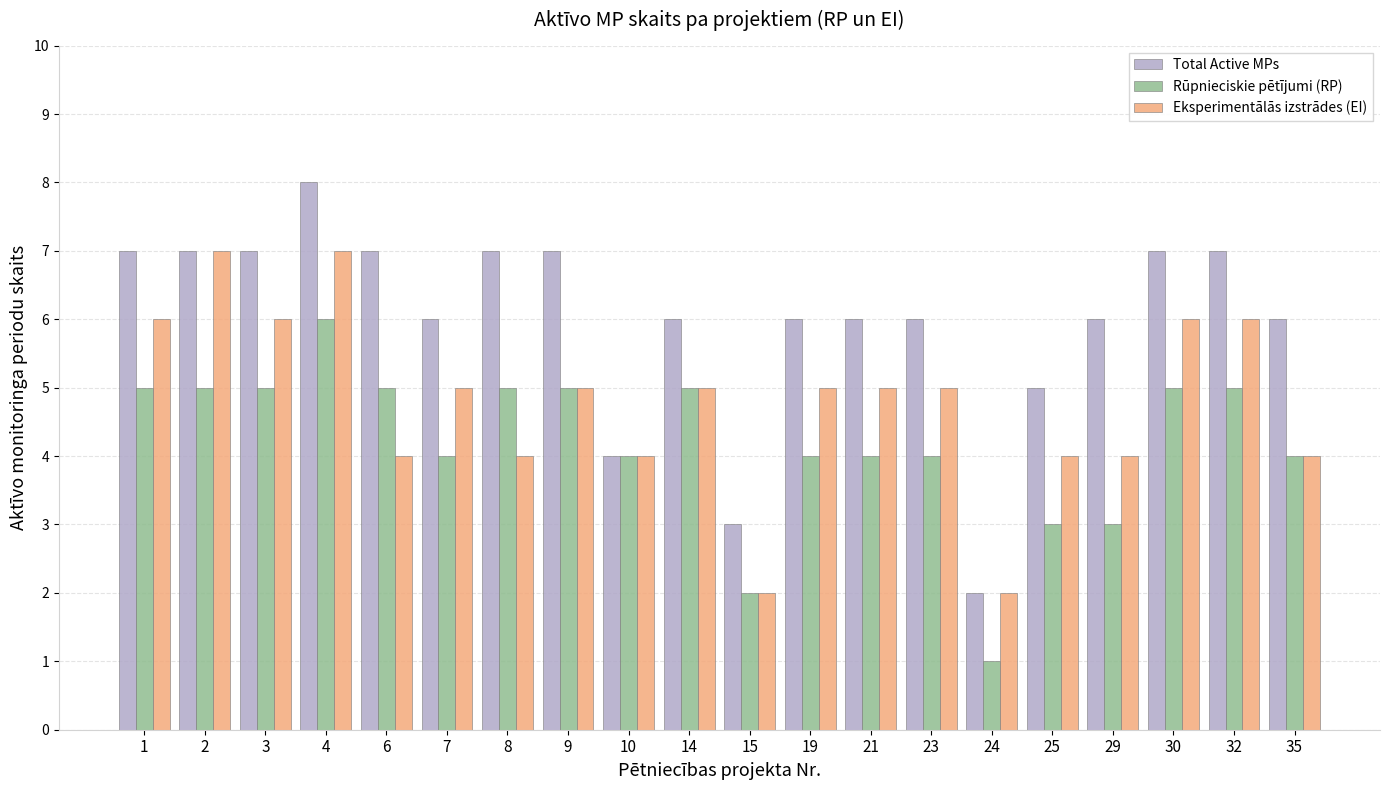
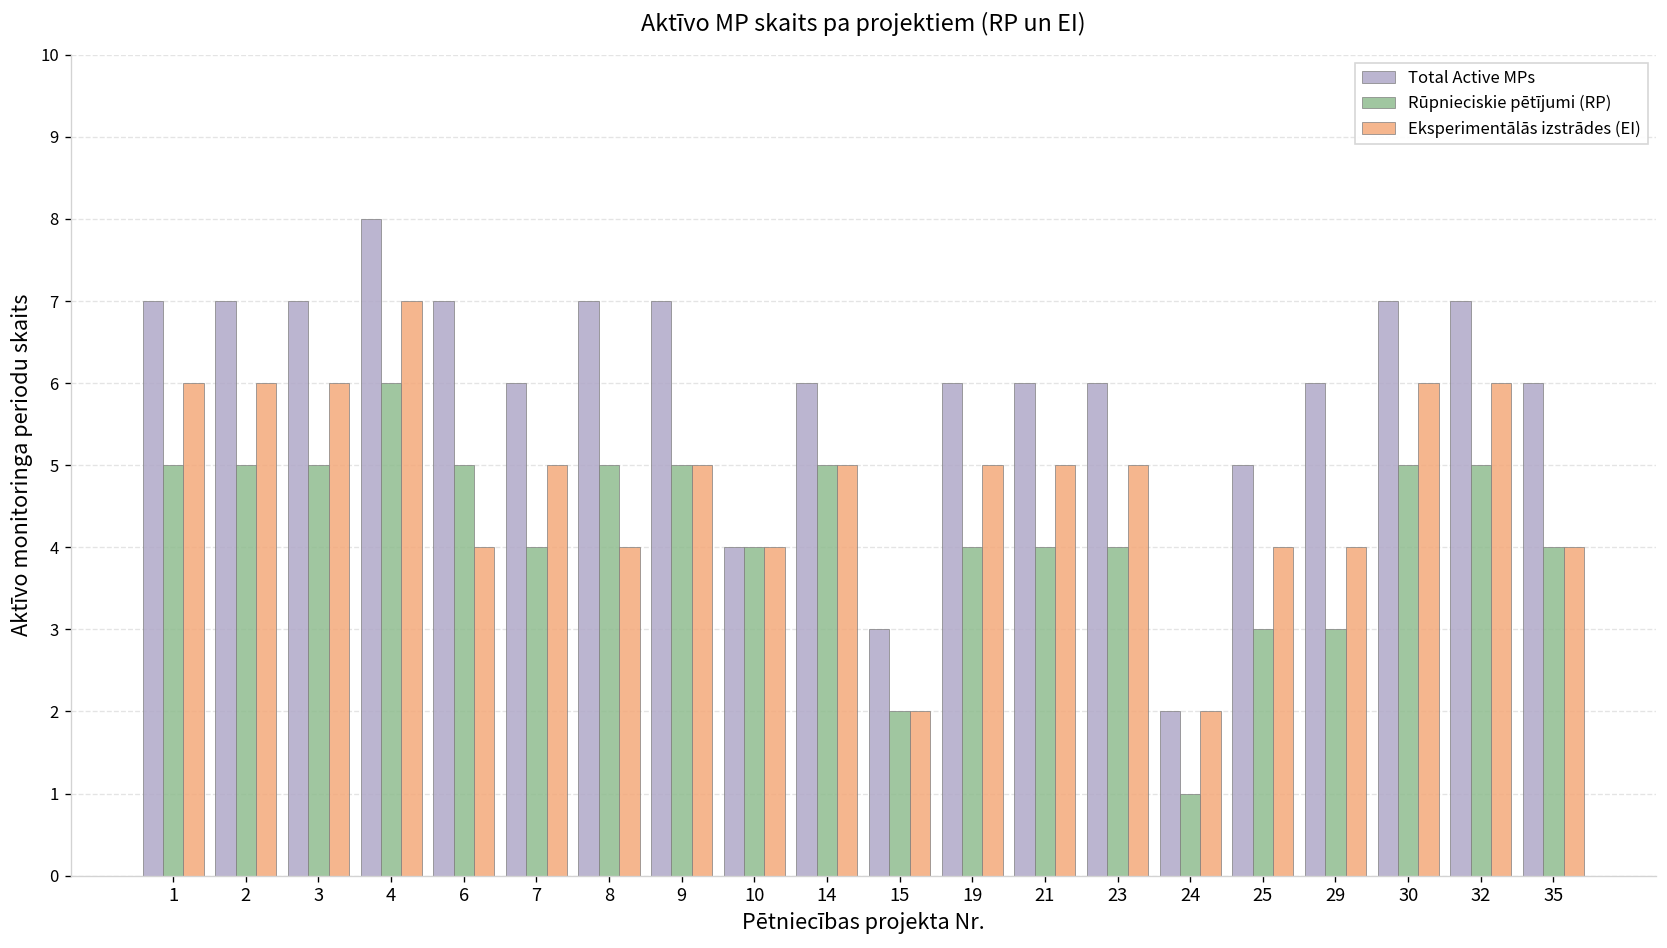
Eksperimentālās izstrādes (EI), 2: 7 -> 6
